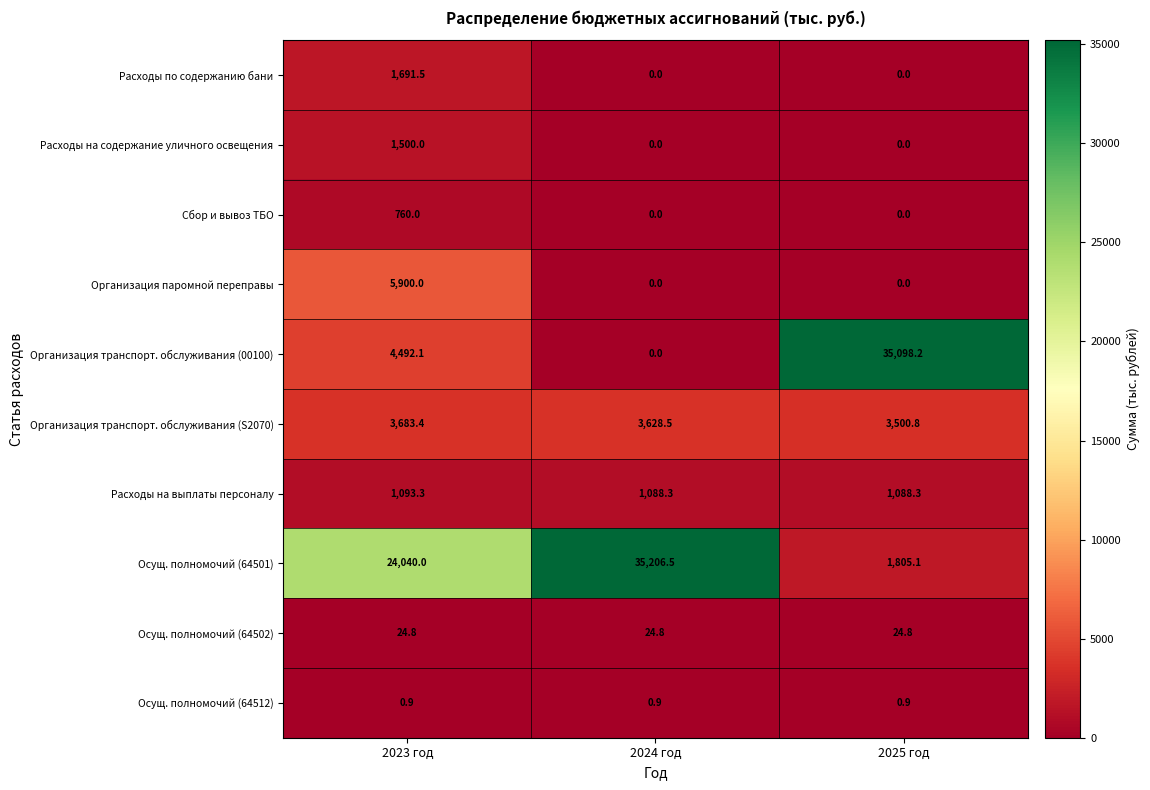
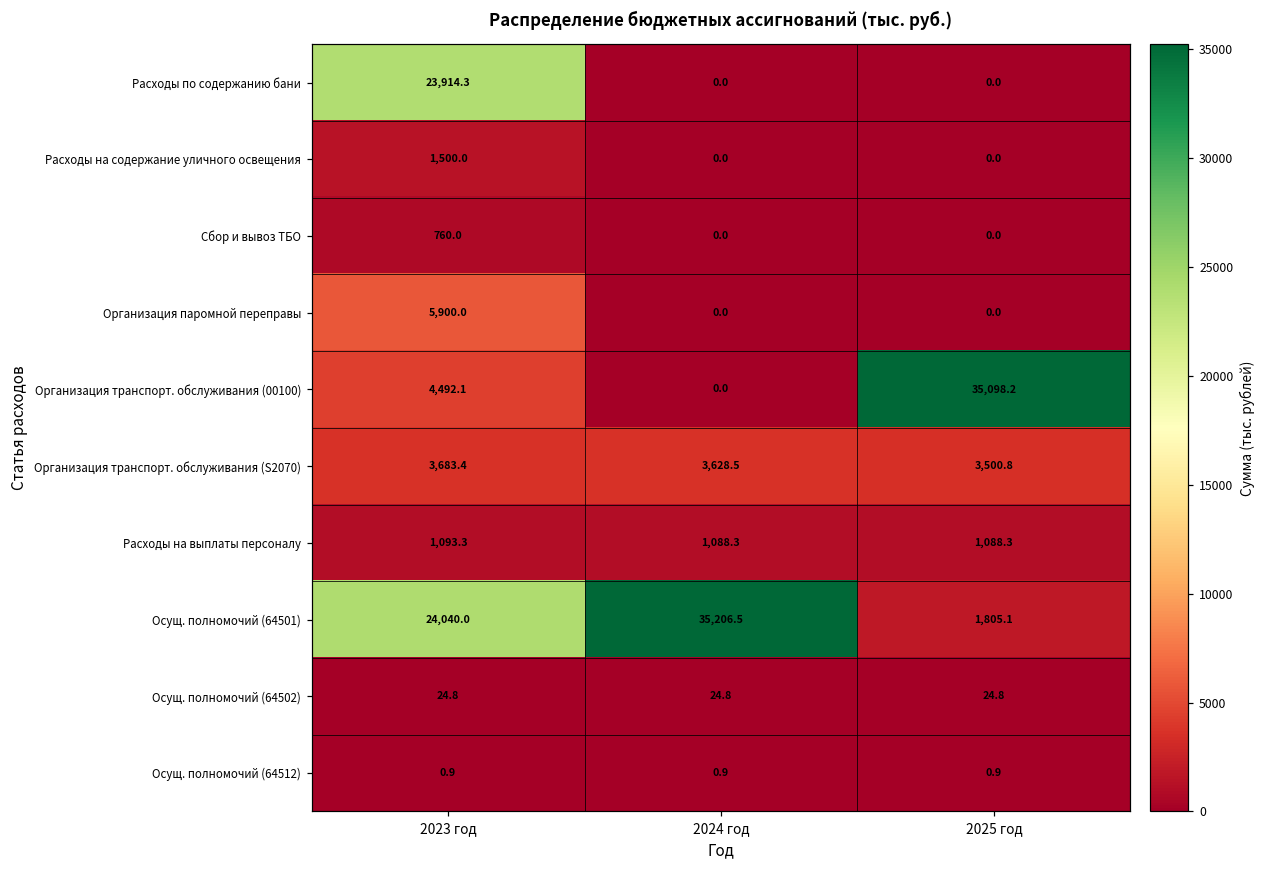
Расходы по содержанию бани, 2023 год: 1,691.5 -> 23,914.3
